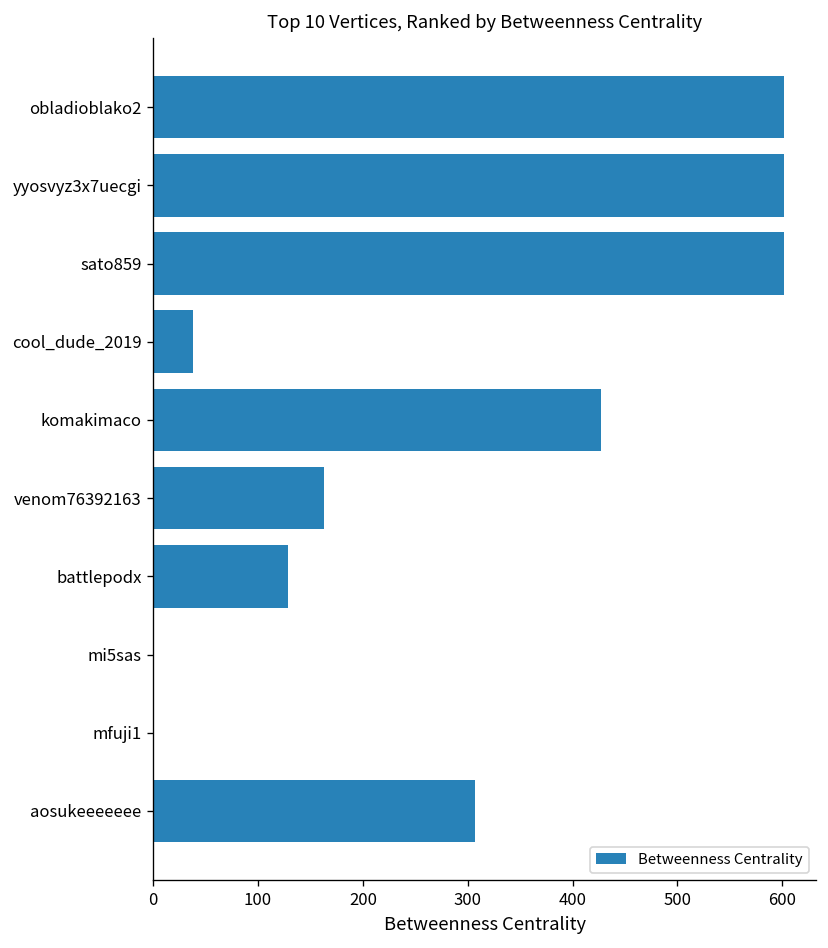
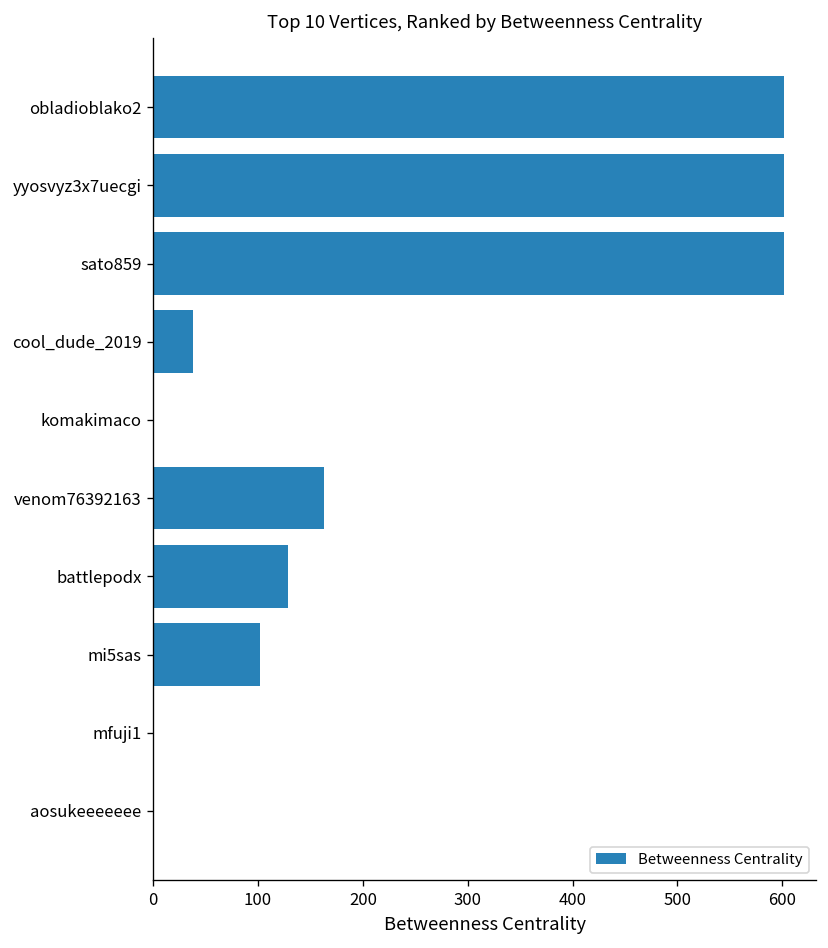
komakimaco: 430 -> 0
mi5sas: 0 -> 100
aosukeeeeeee: 310 -> 0
